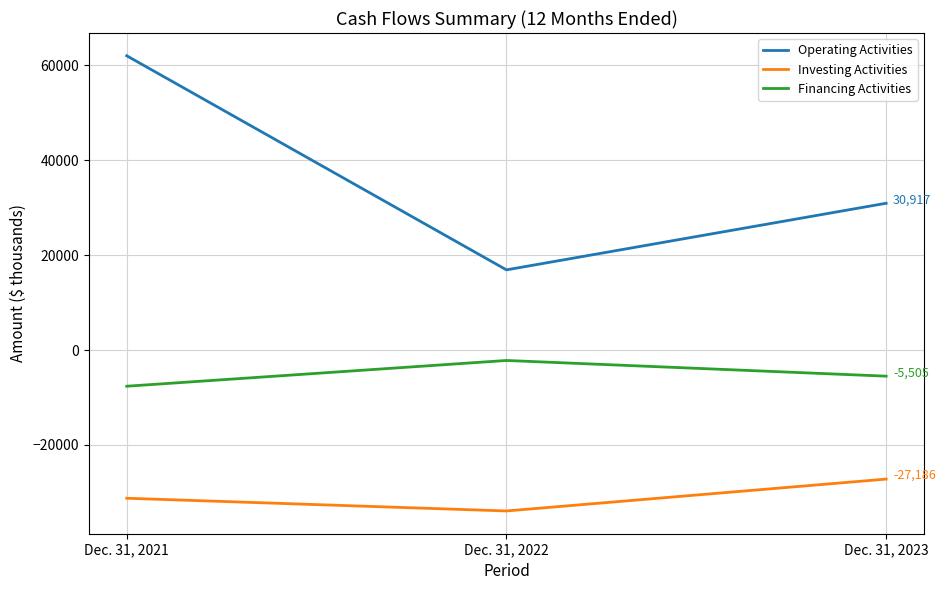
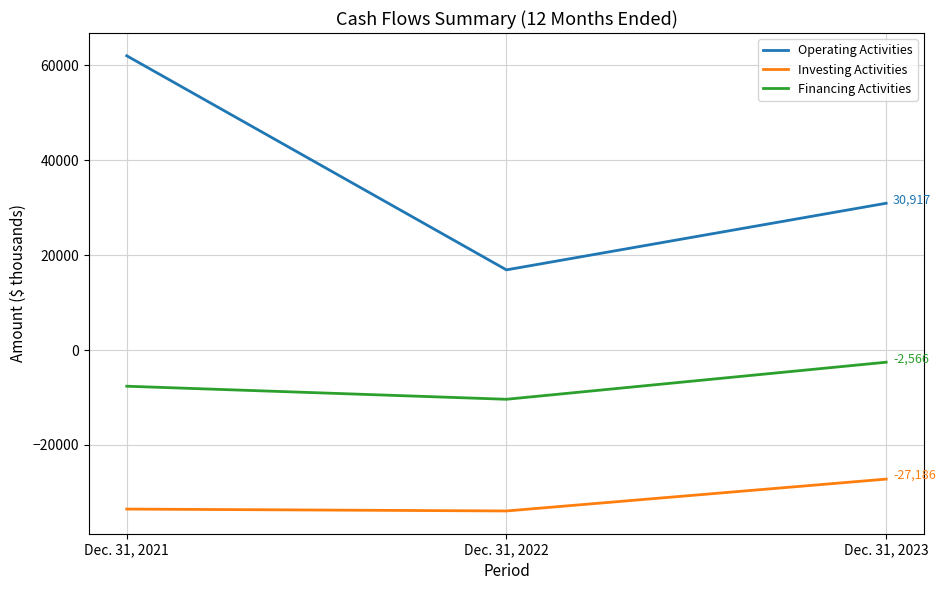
Investing Activities, Dec. 31, 2021: -31000 -> -34000
Financing Activities, Dec. 31, 2022: -2000 -> -10000
Financing Activities, Dec. 31, 2023: -5,505 -> -2,566
